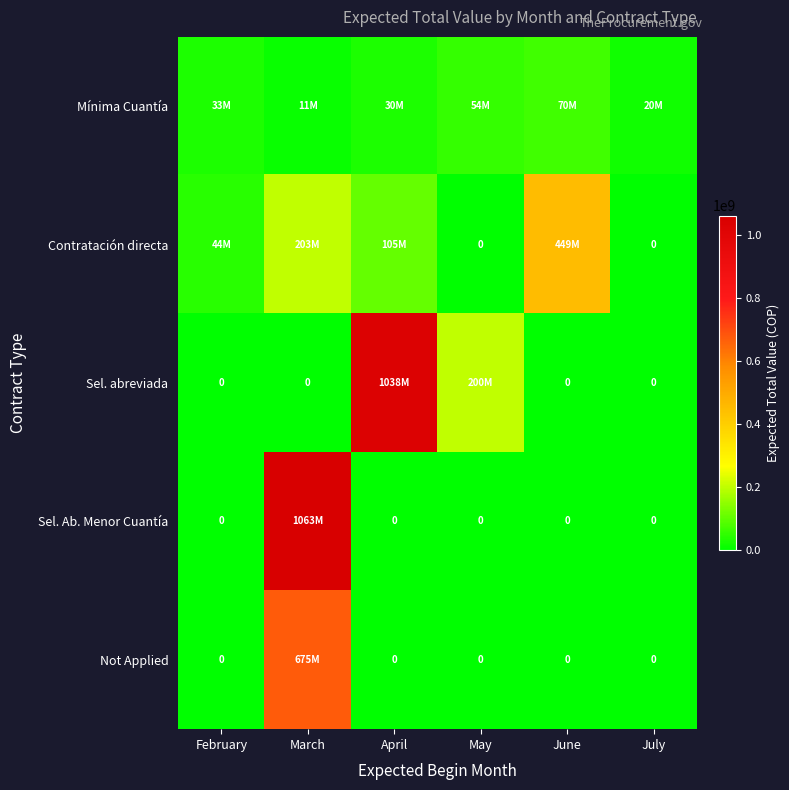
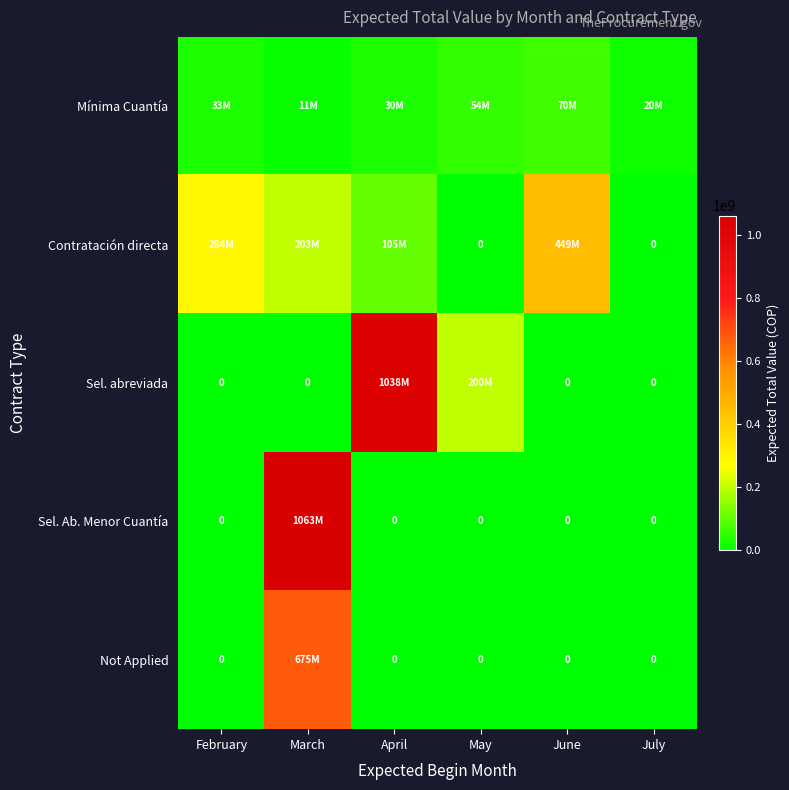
Contratación directa, February: 44M -> 284M
